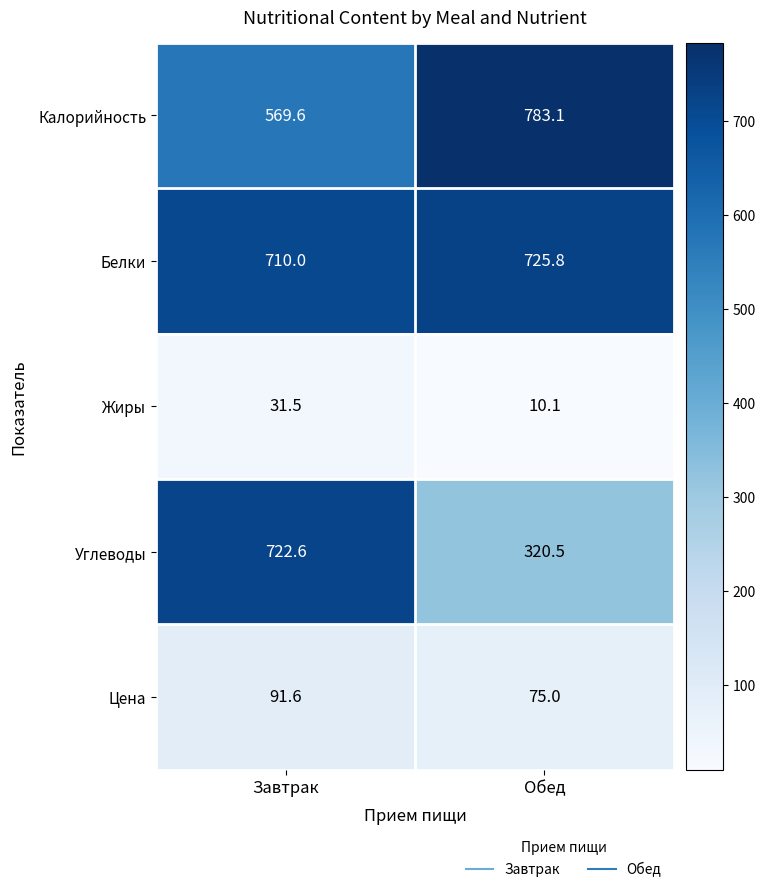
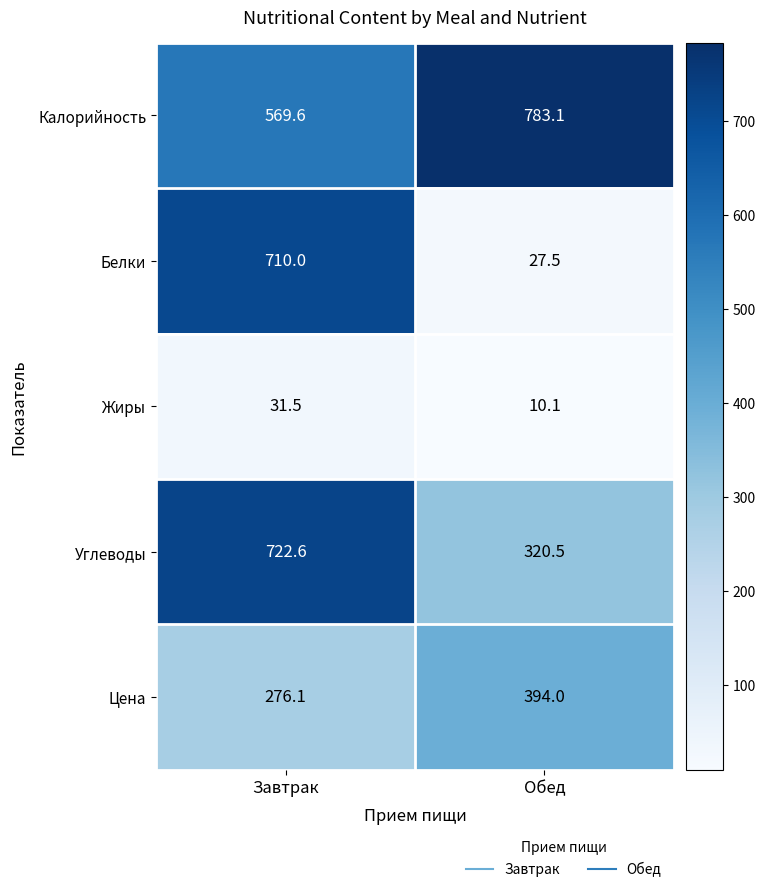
Белки, Обед: 725.8 -> 27.5
Цена, Завтрак: 91.6 -> 276.1
Цена, Обед: 75.0 -> 394.0
